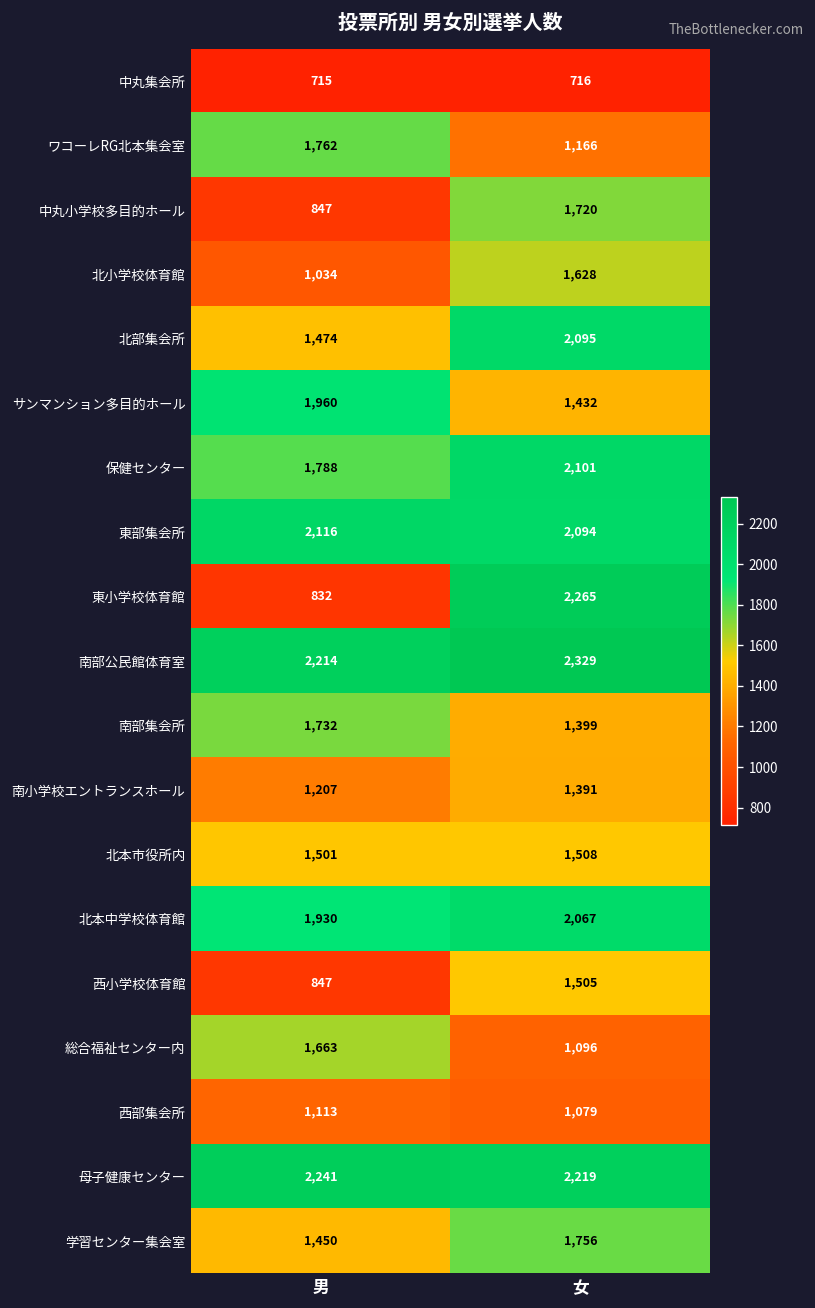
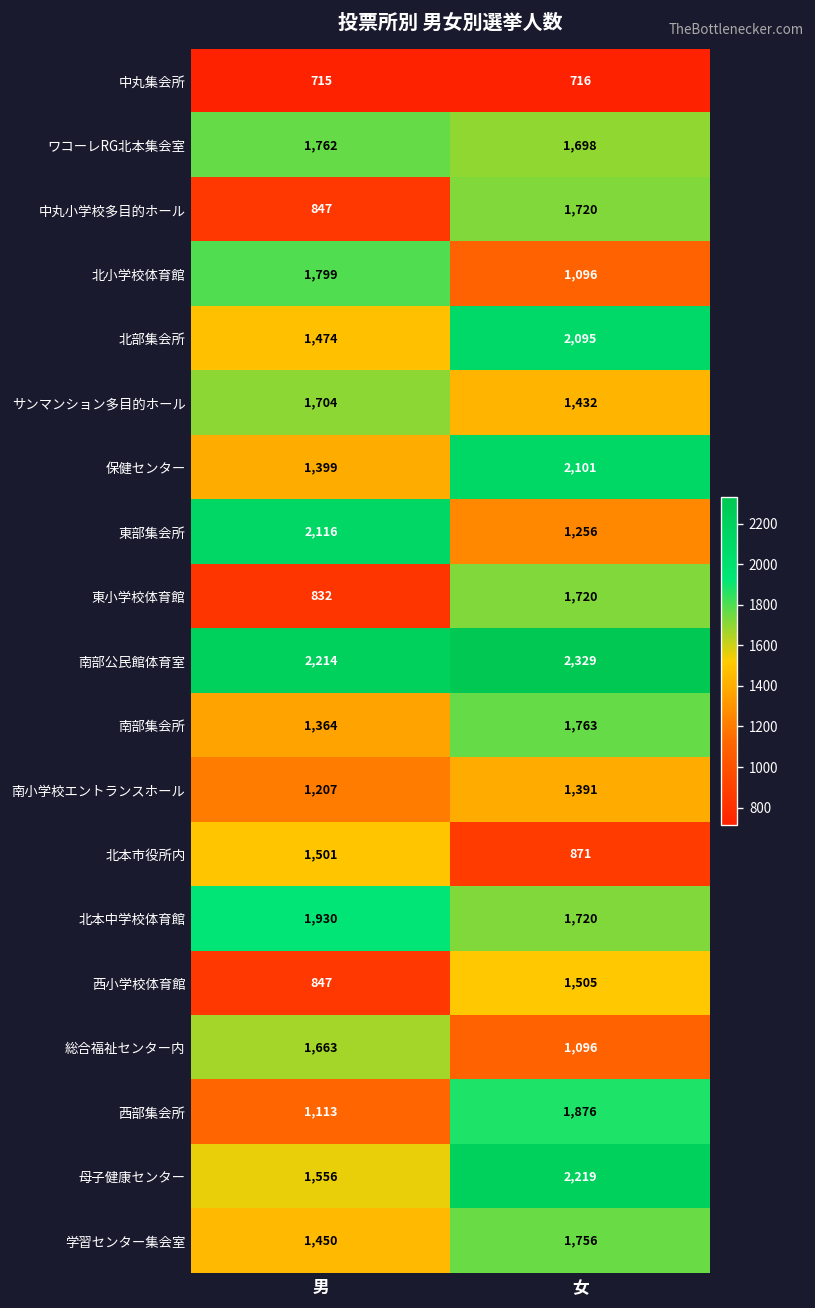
ワコーレRG北本集会室, 女: 1,166 -> 1,698
北小学校体育館, 男: 1,034 -> 1,799
北小学校体育館, 女: 1,628 -> 1,096
サンマンション多目的ホール, 男: 1,960 -> 1,704
保健センター, 男: 1,788 -> 1,399
東部集会所, 女: 2,094 -> 1,256
東小学校体育館, 女: 2,265 -> 1,720
南部集会所, 男: 1,732 -> 1,364
南部集会所, 女: 1,399 -> 1,763
北本市役所内, 女: 1,508 -> 871
北本中学校体育館, 女: 2,067 -> 1,720
西部集会所, 女: 1,079 -> 1,876
母子健康センター, 男: 2,241 -> 1,556
